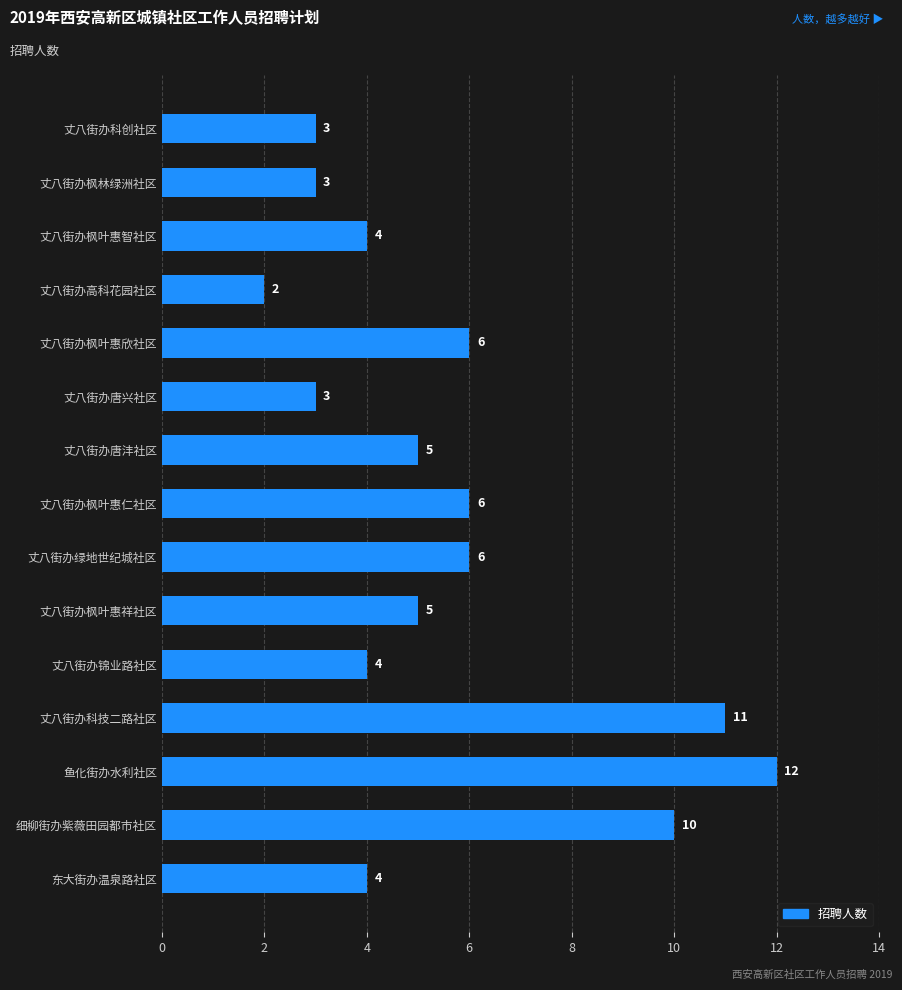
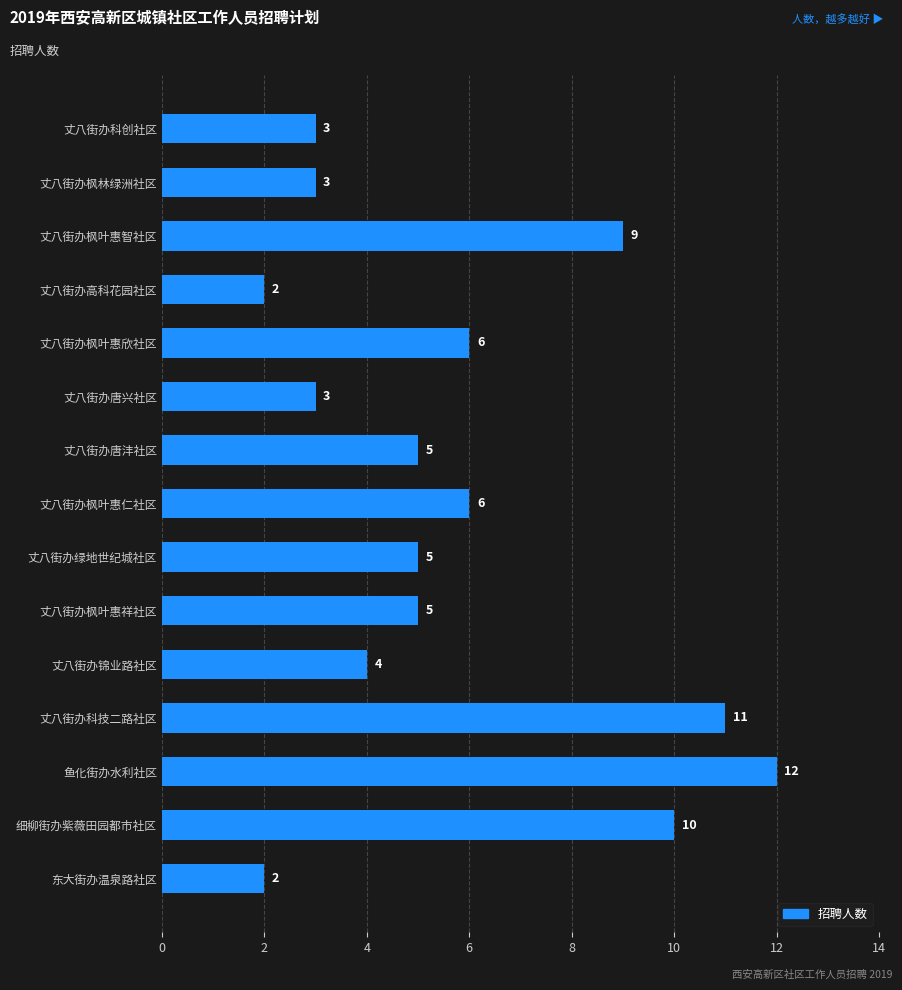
丈八街办枫叶惠智社区: 4 -> 9
丈八街办绿地世纪城社区: 6 -> 5
东大街办温泉路社区: 4 -> 2
